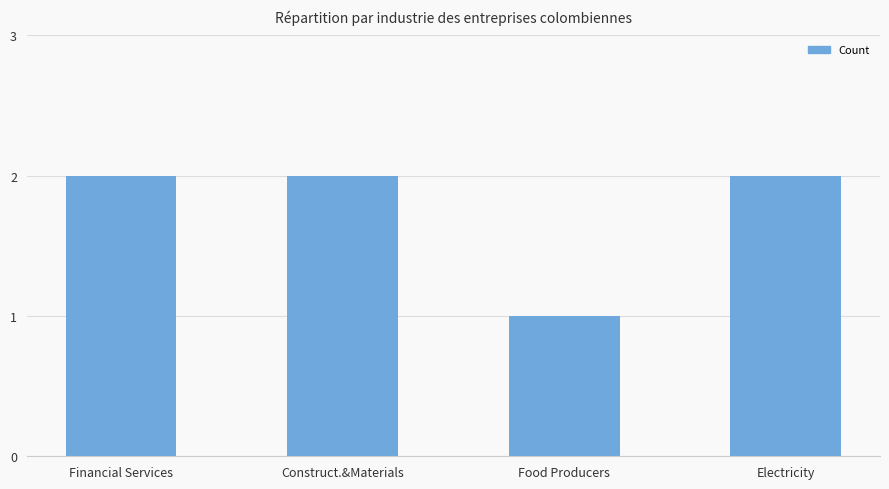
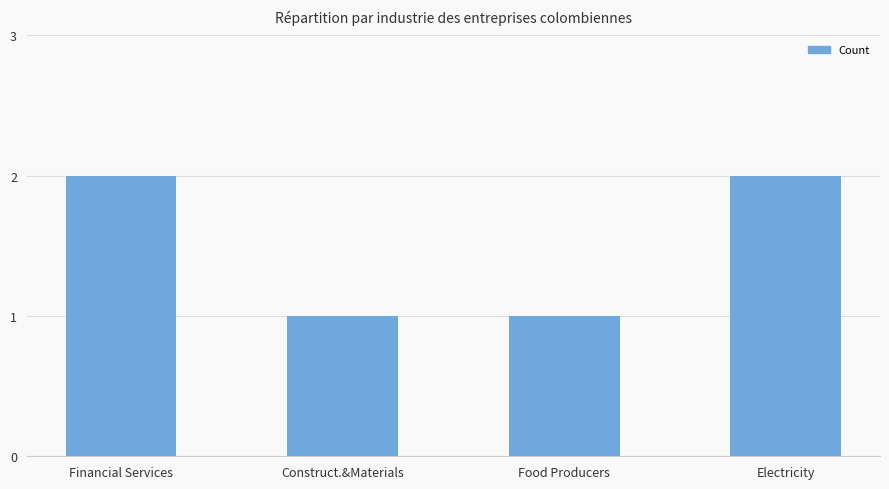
Construct.&Materials: 2 -> 1
